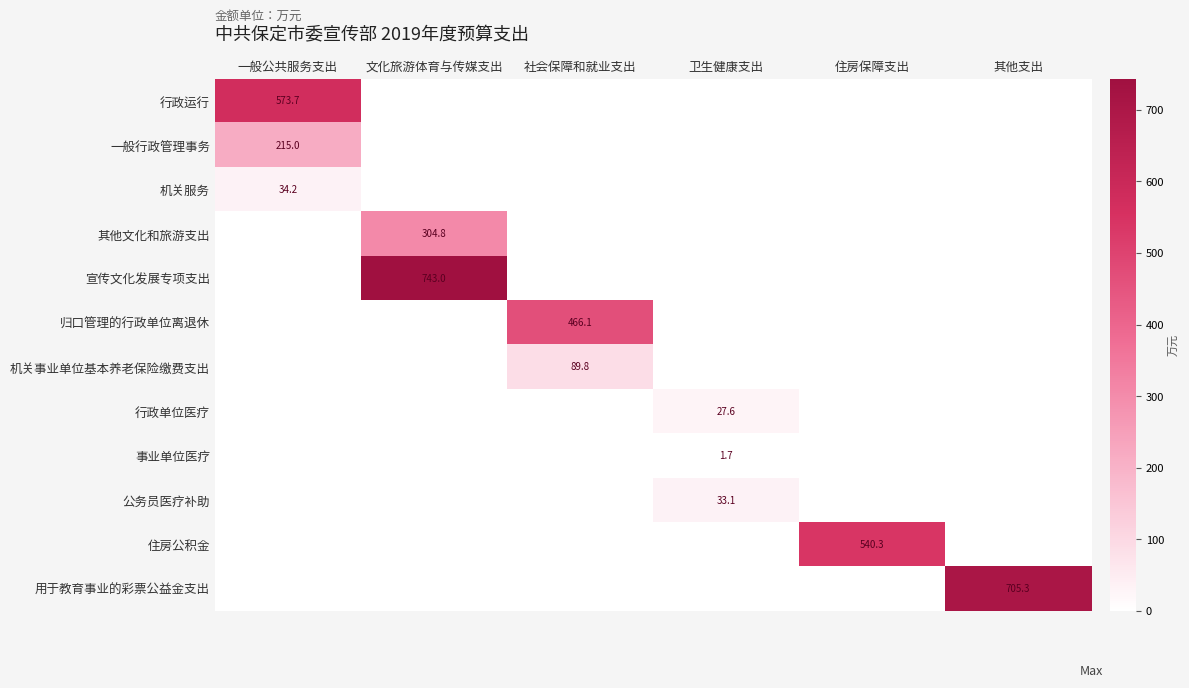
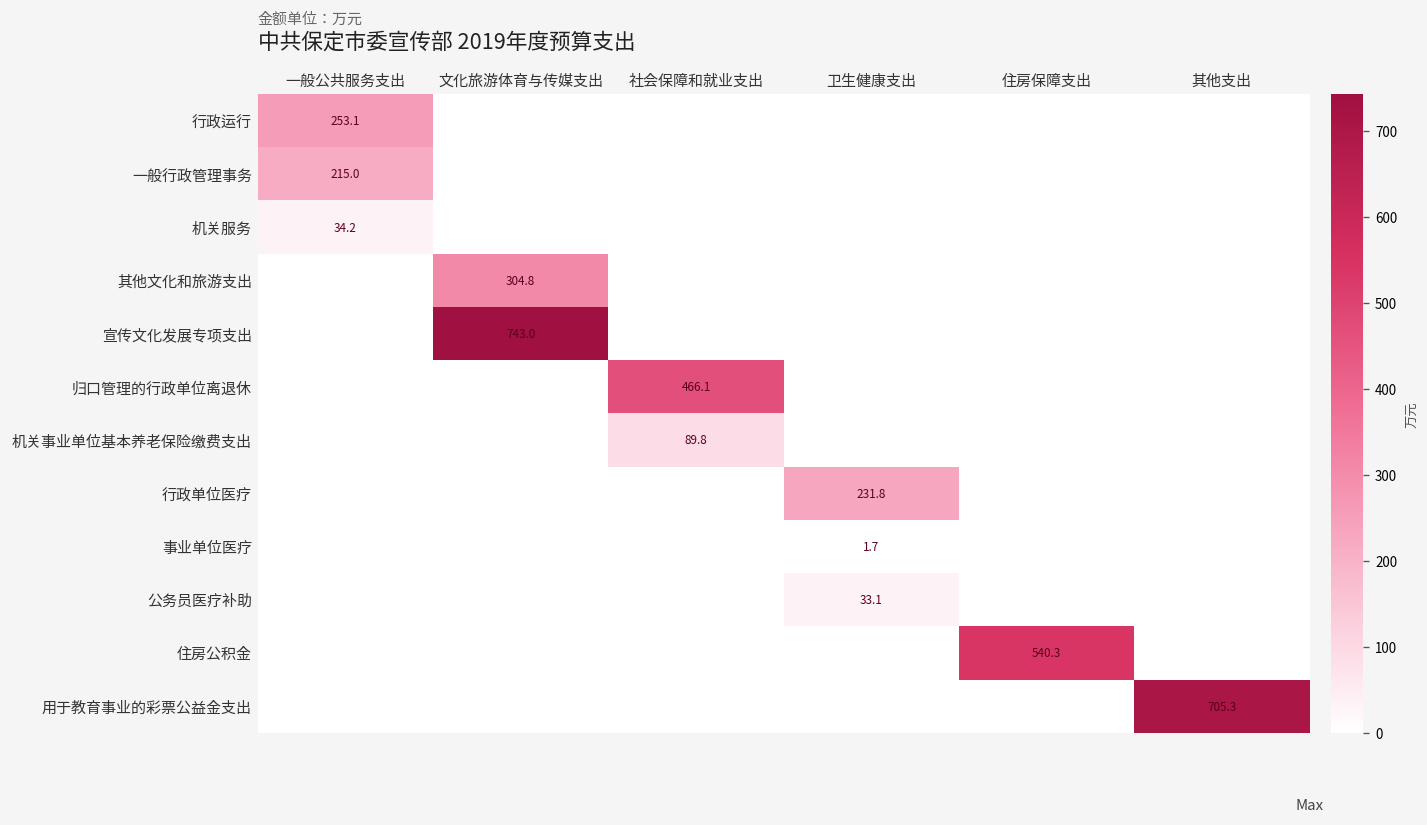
行政运行, 一般公共服务支出: 573.7 -> 253.1
行政单位医疗, 卫生健康支出: 27.6 -> 231.8
